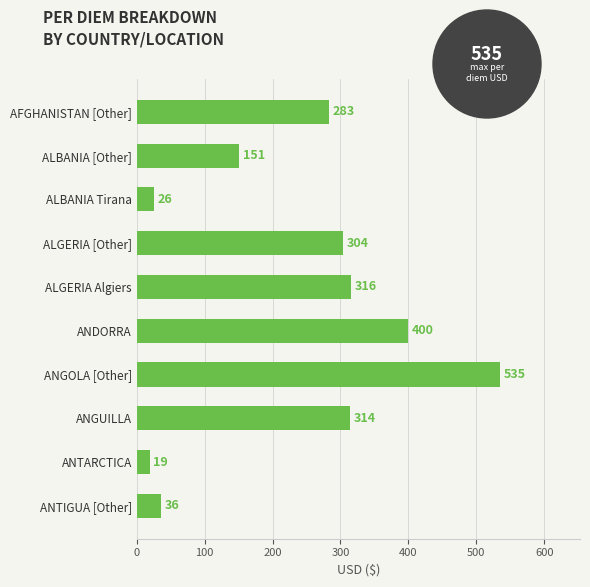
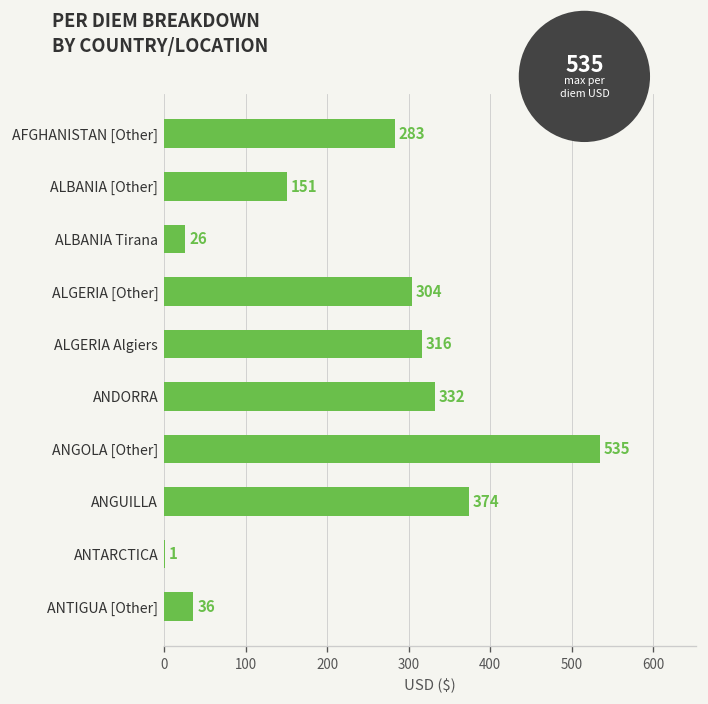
ANDORRA: 400 -> 332
ANGUILLA: 314 -> 374
ANTARCTICA: 19 -> 1
